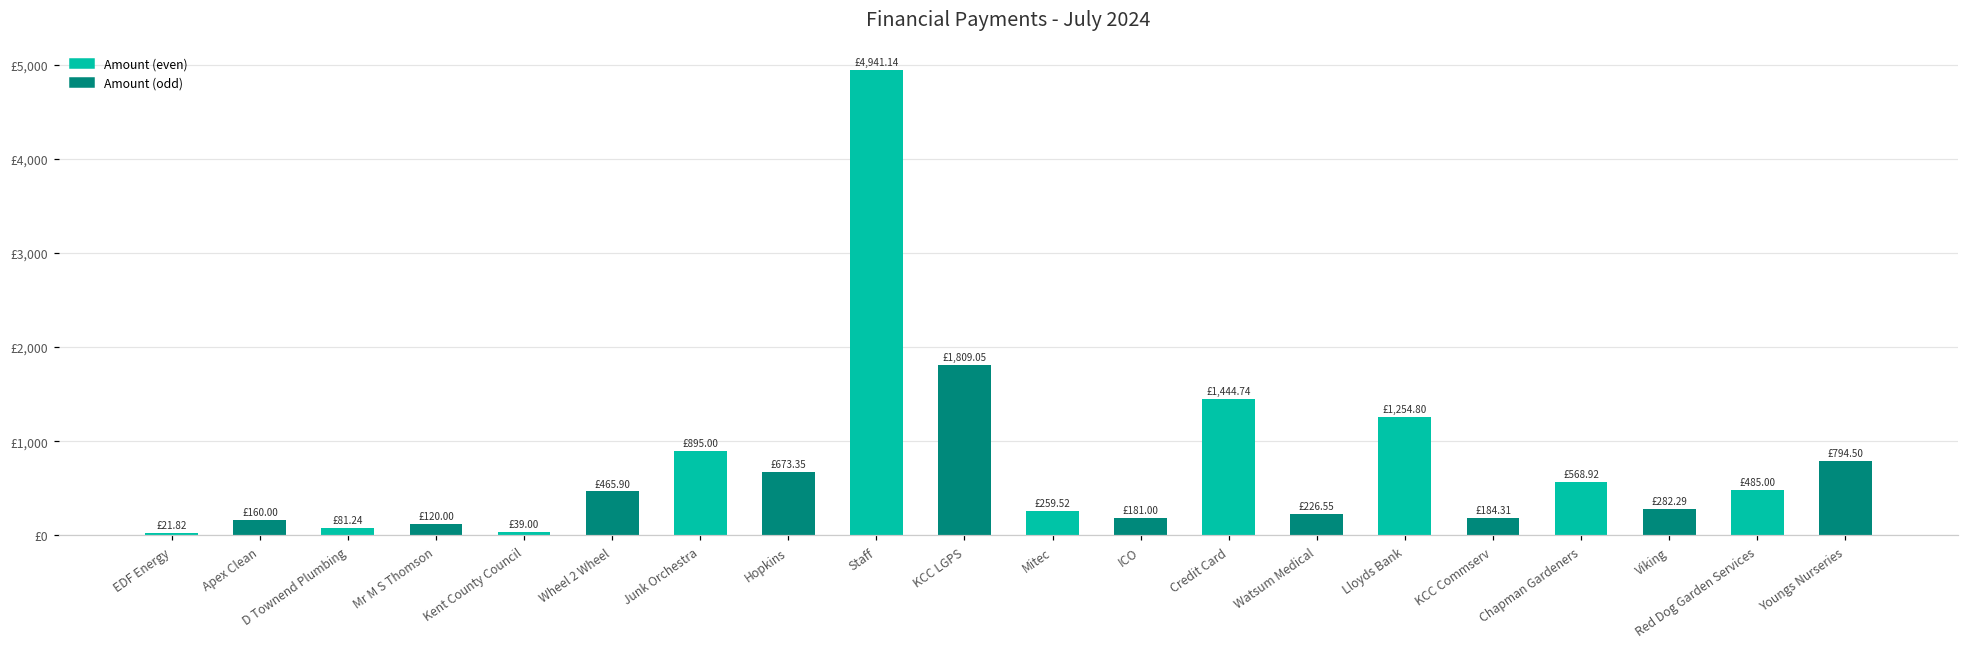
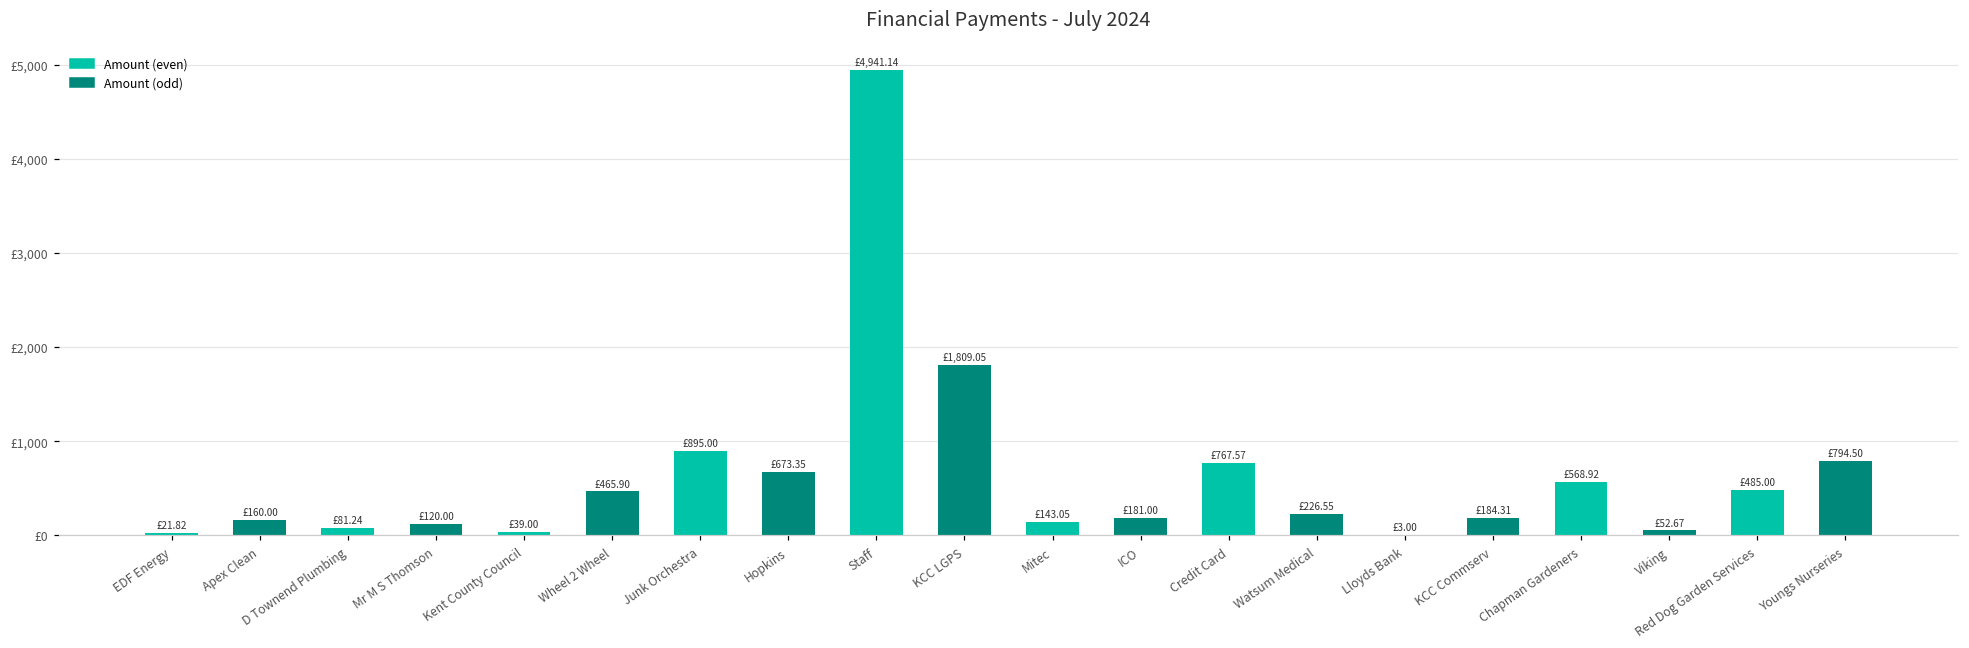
Mitec: £259.52 -> £143.05
Credit Card: £1,444.74 -> £767.57
Lloyds Bank: £1,254.80 -> £3.00
Viking: £282.29 -> £52.67
